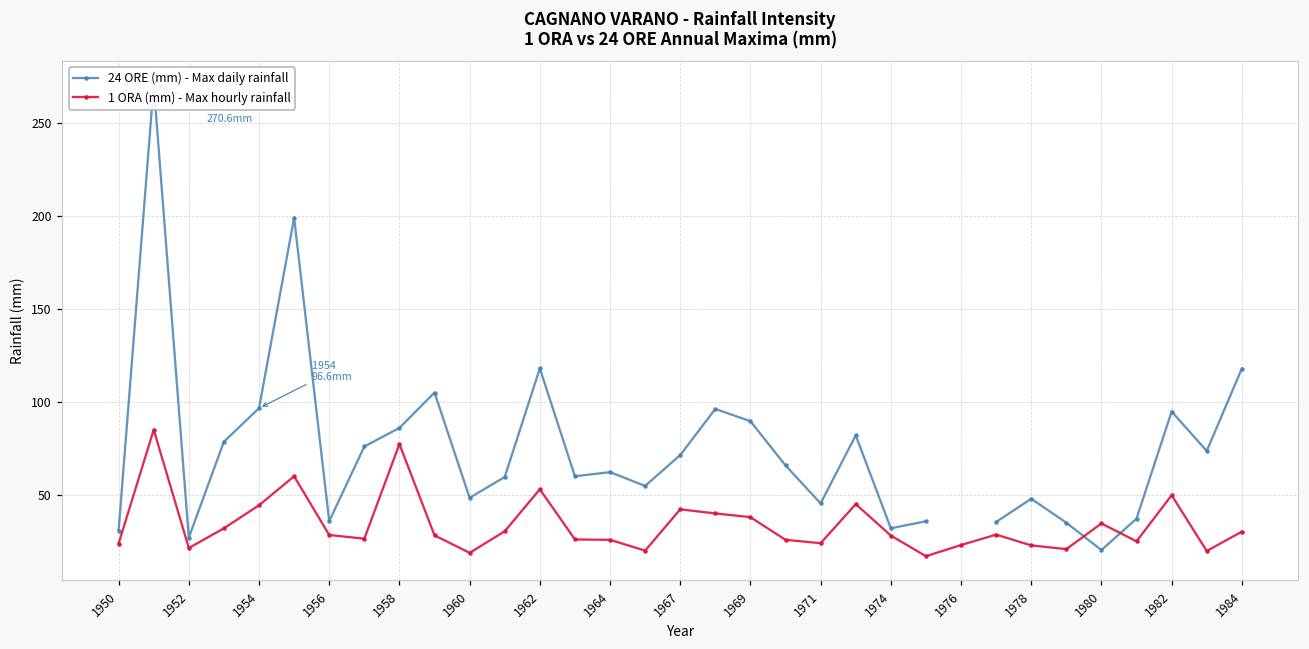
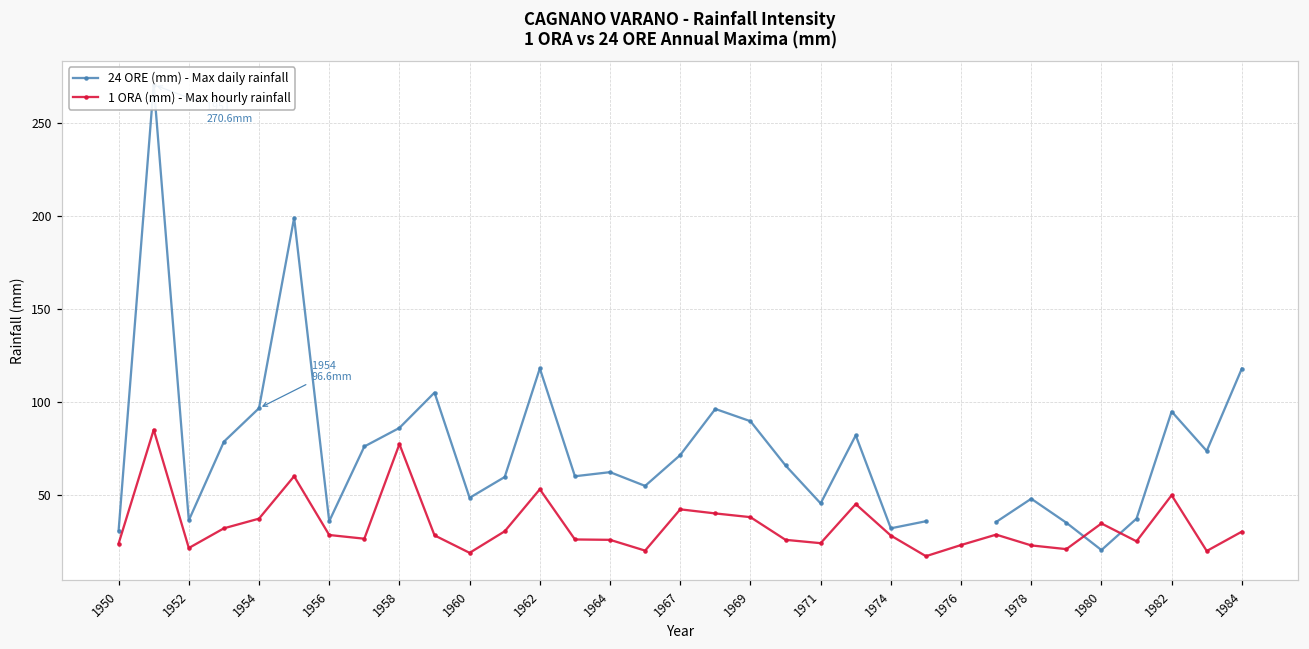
24 ORE (mm) - Max daily rainfall, 1952: 27 -> 36
1 ORA (mm) - Max hourly rainfall, 1954: 44 -> 37
